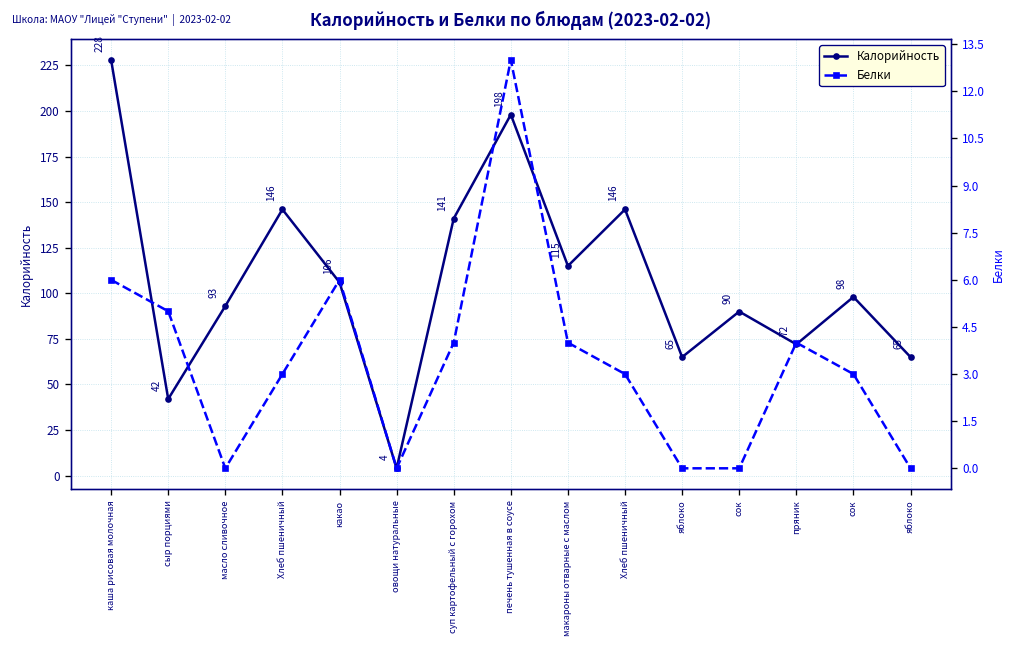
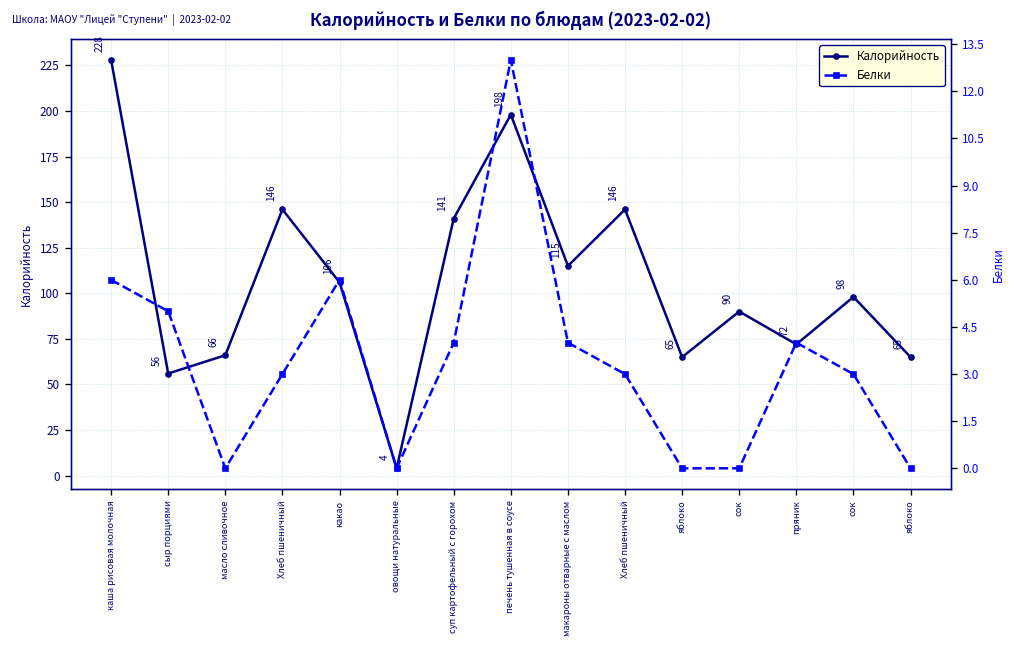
Калорийность, сыр порциями: 42 -> 56
Калорийность, масло сливочное: 93 -> 66
